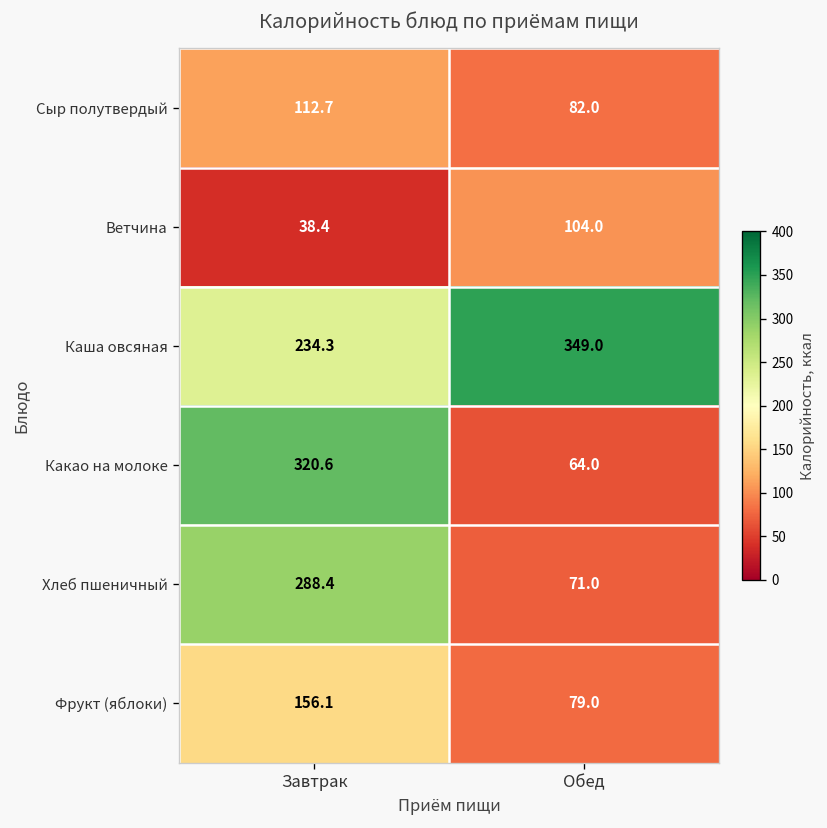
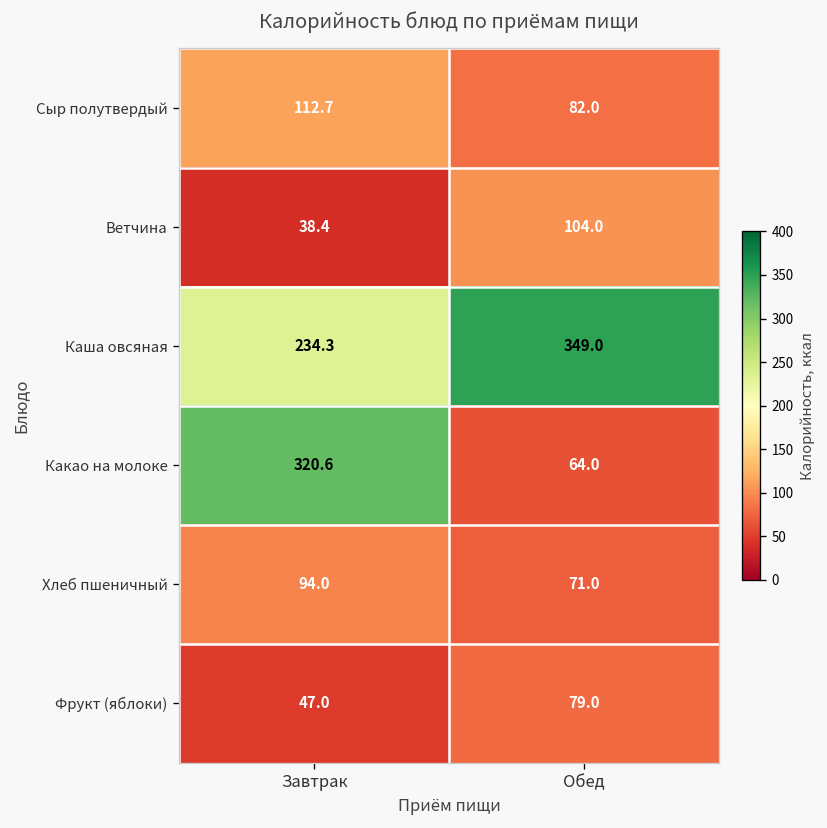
Хлеб пшеничный, Завтрак: 288.4 -> 94.0
Фрукт (яблоки), Завтрак: 156.1 -> 47.0
